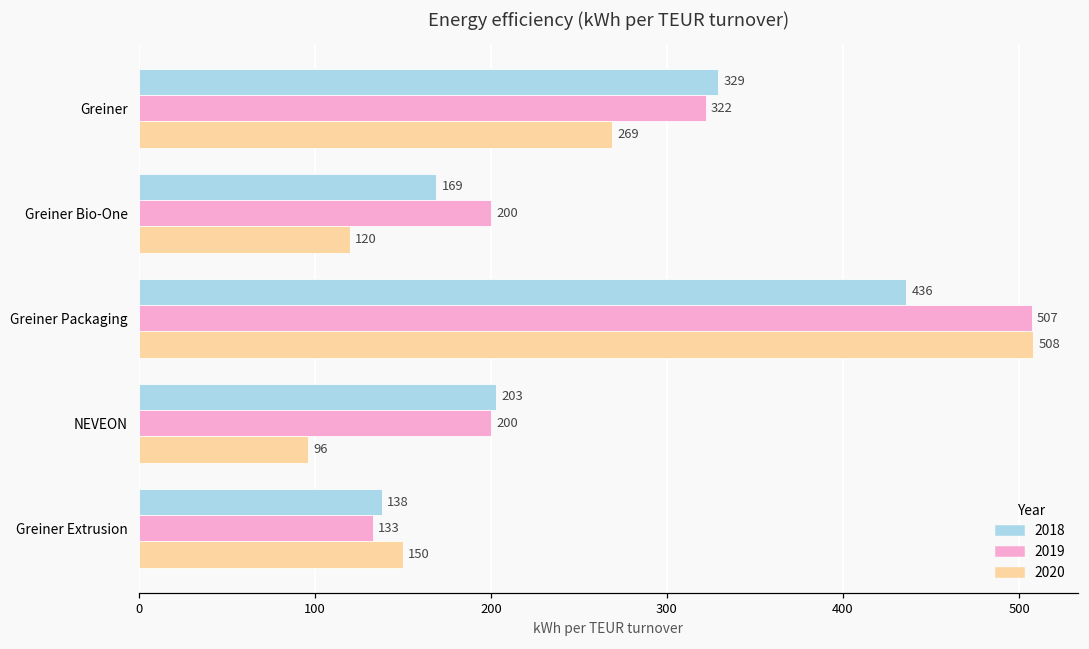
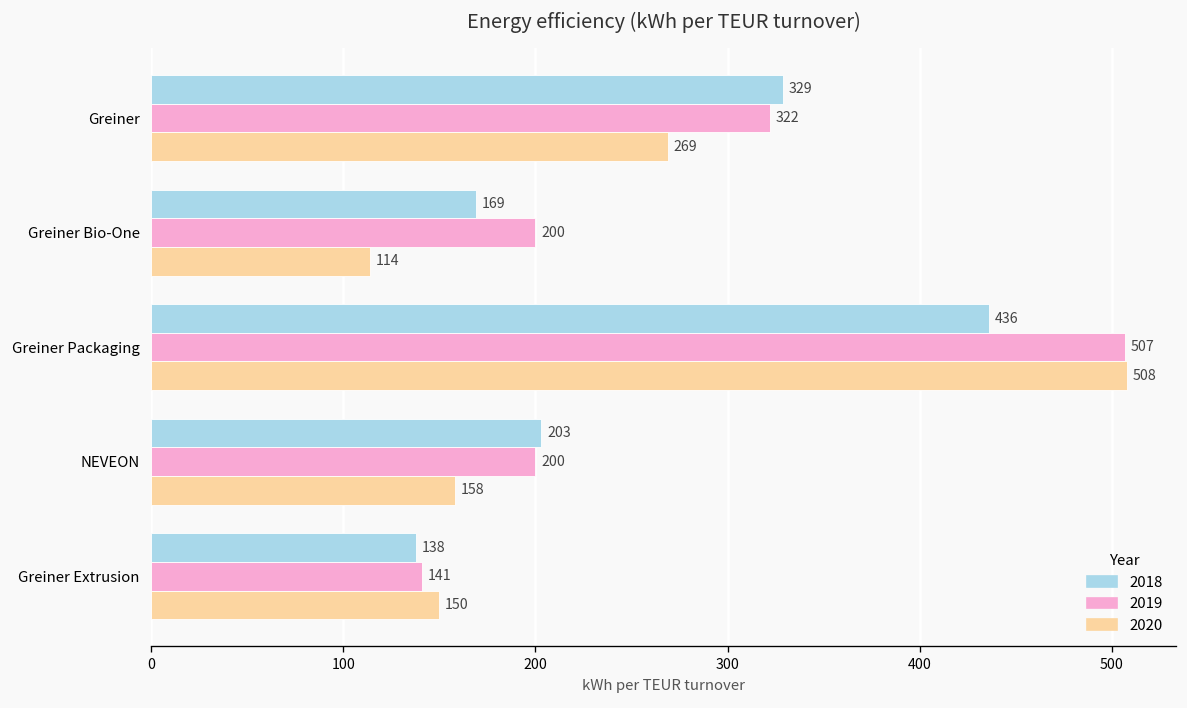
2020, Greiner Bio-One: 120 -> 114
2020, NEVEON: 96 -> 158
2019, Greiner Extrusion: 133 -> 141
